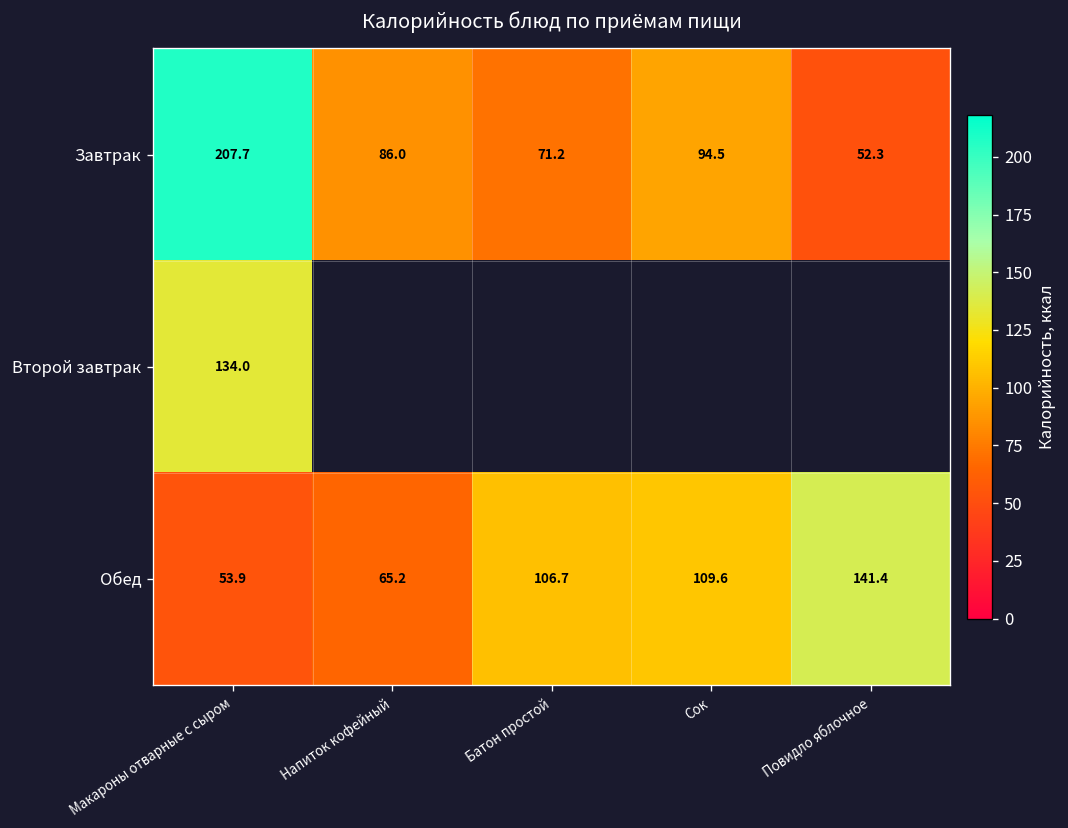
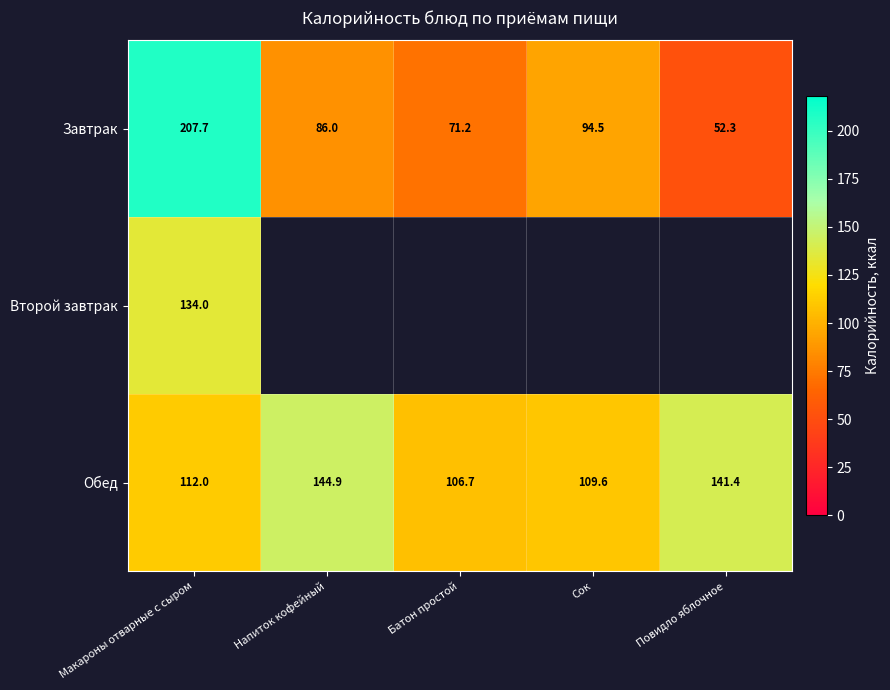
Обед, Макароны отварные с сыром: 53.9 -> 112.0
Обед, Напиток кофейный: 65.2 -> 144.9
